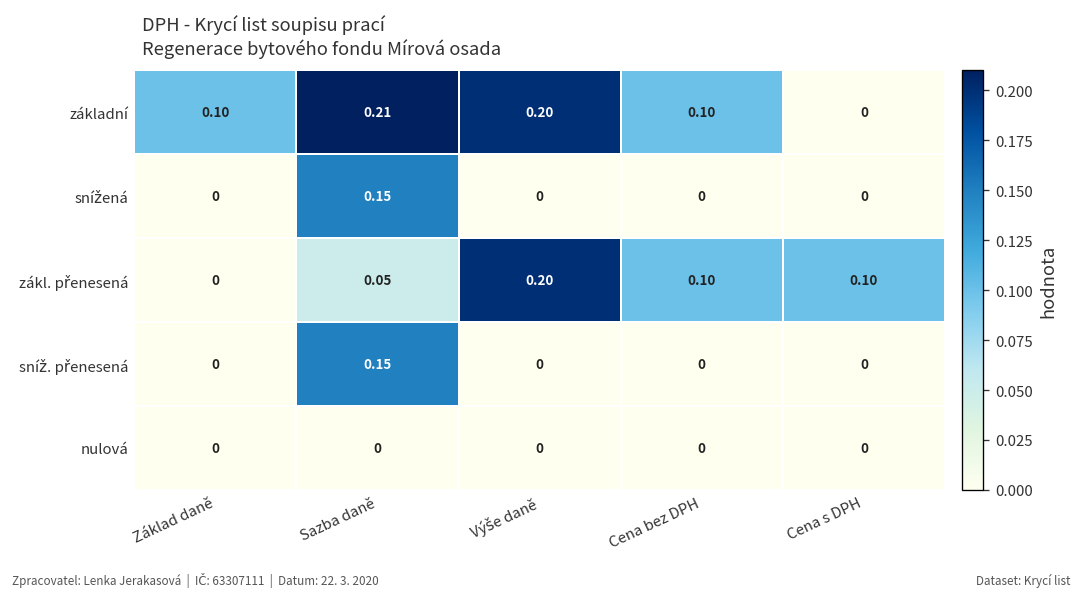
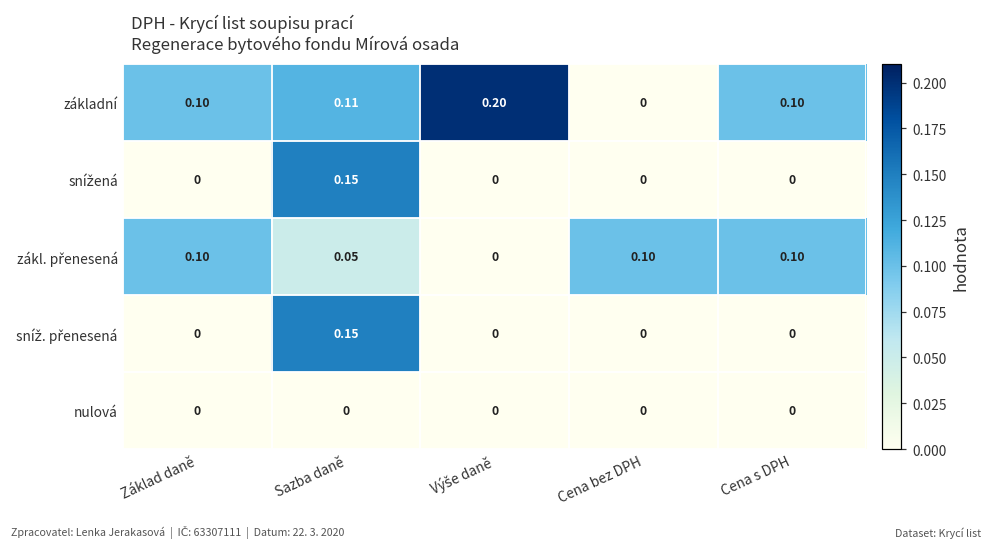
základní, Sazba daně: 0.21 -> 0.11
základní, Cena bez DPH: 0.10 -> 0
základní, Cena s DPH: 0 -> 0.10
zákl. přenesená, Základ daně: 0 -> 0.10
zákl. přenesená, Výše daně: 0.20 -> 0
